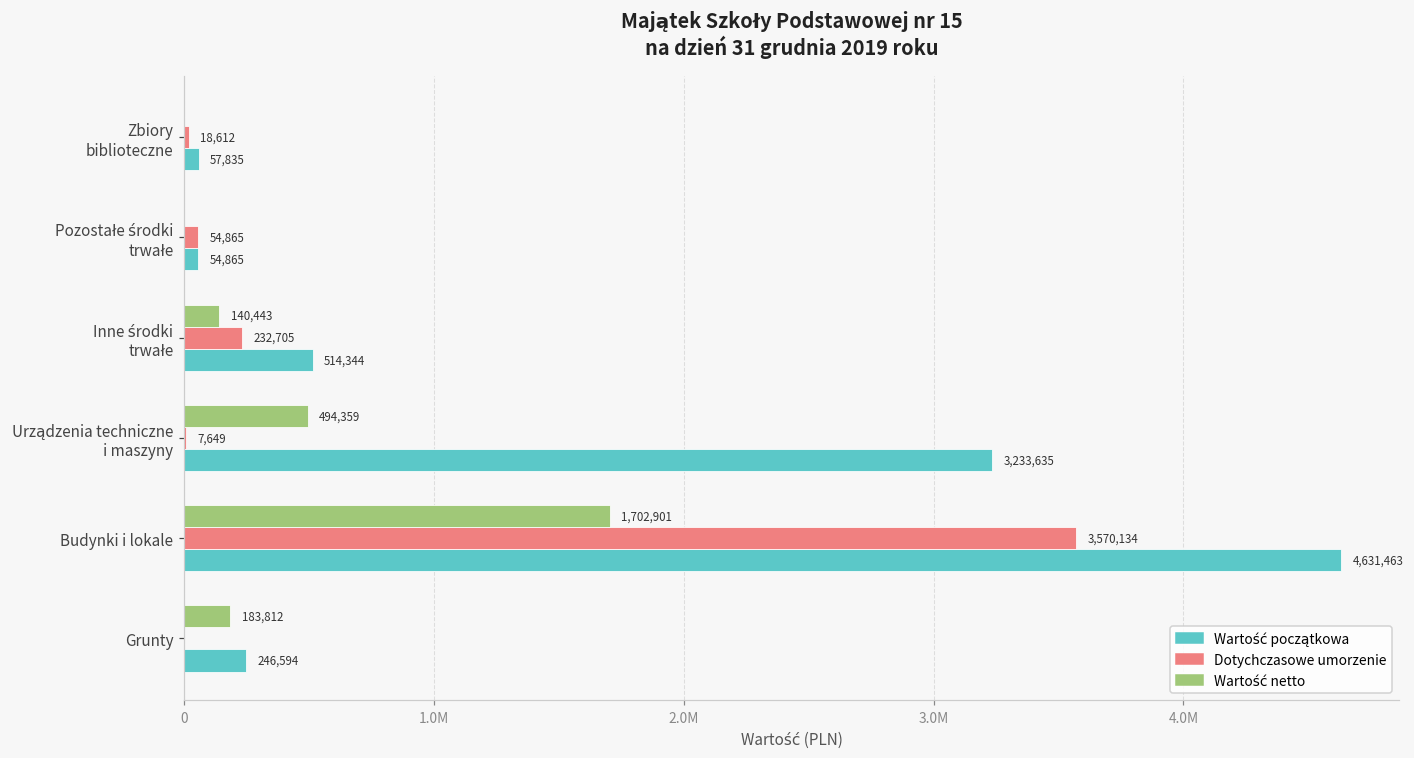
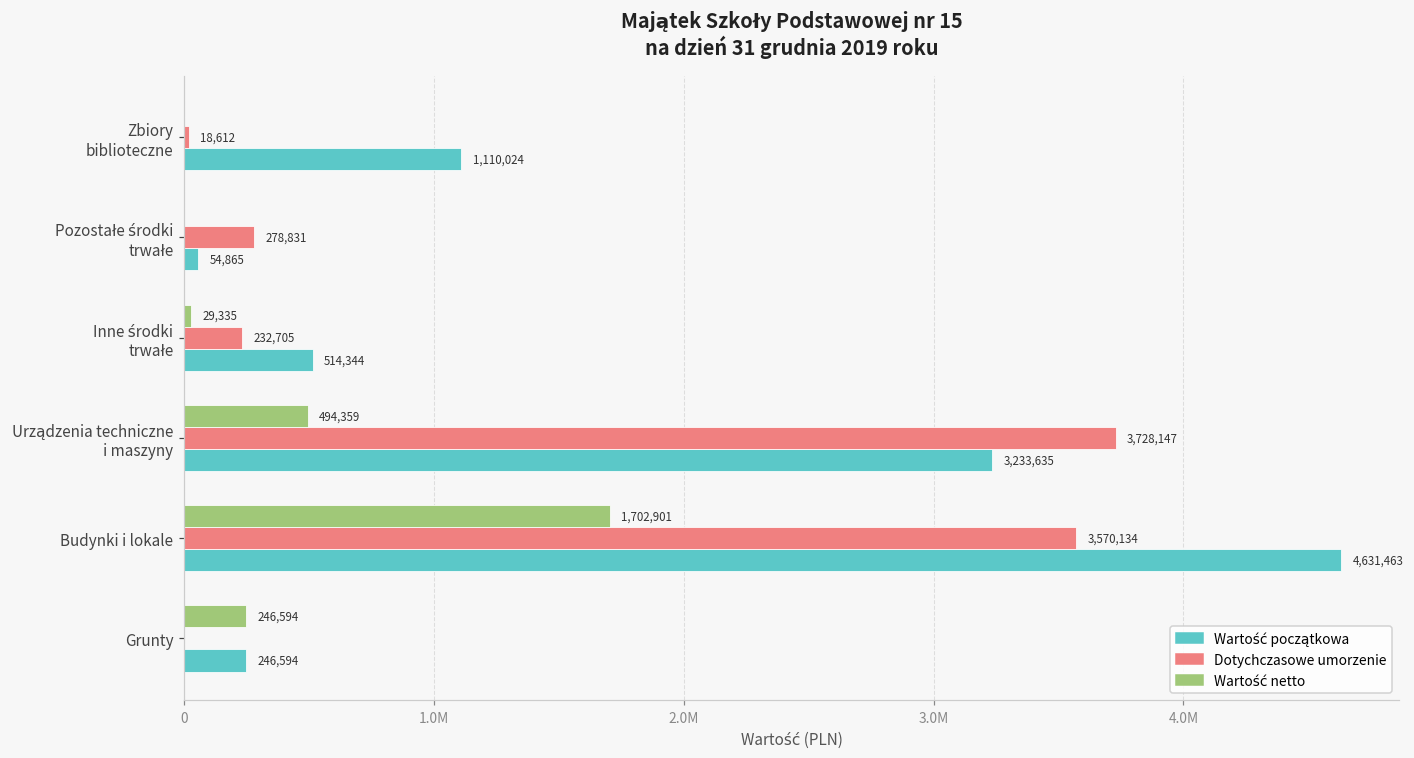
Wartość początkowa, Zbiory biblioteczne: 57,835 -> 1,110,024
Dotychczasowe umorzenie, Pozostałe środki trwałe: 54,865 -> 278,831
Wartość netto, Inne środki trwałe: 140,443 -> 29,335
Dotychczasowe umorzenie, Urządzenia techniczne i maszyny: 7,649 -> 3,728,147
Wartość netto, Grunty: 183,812 -> 246,594
